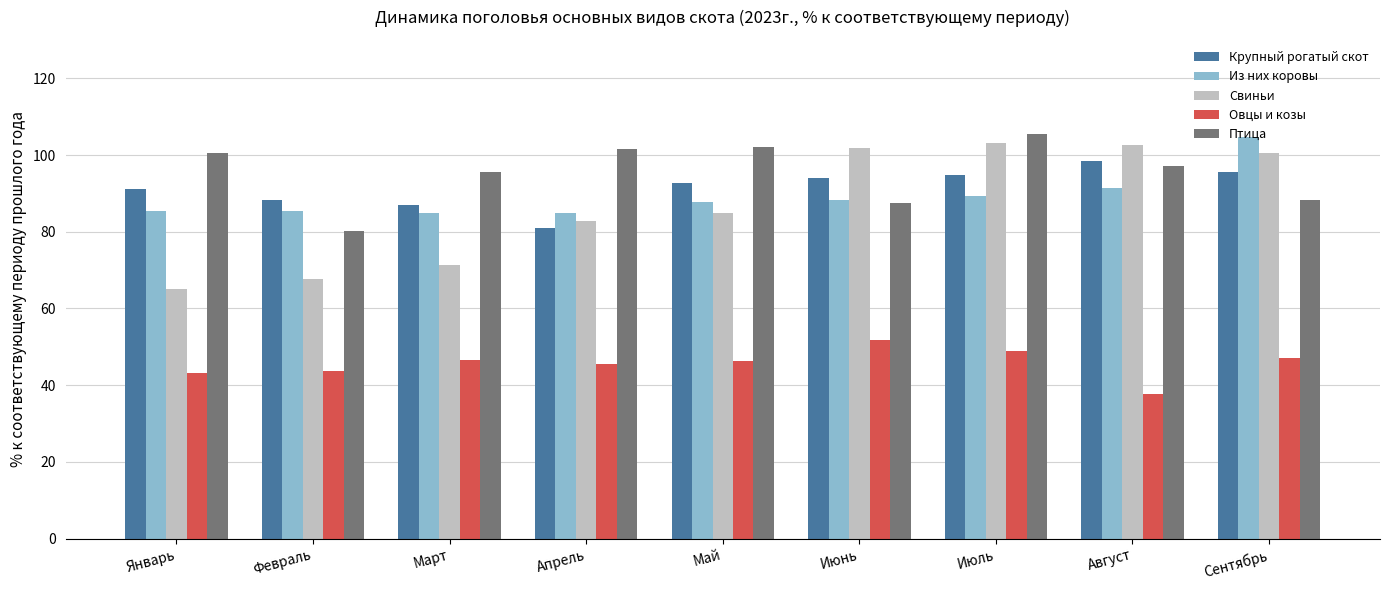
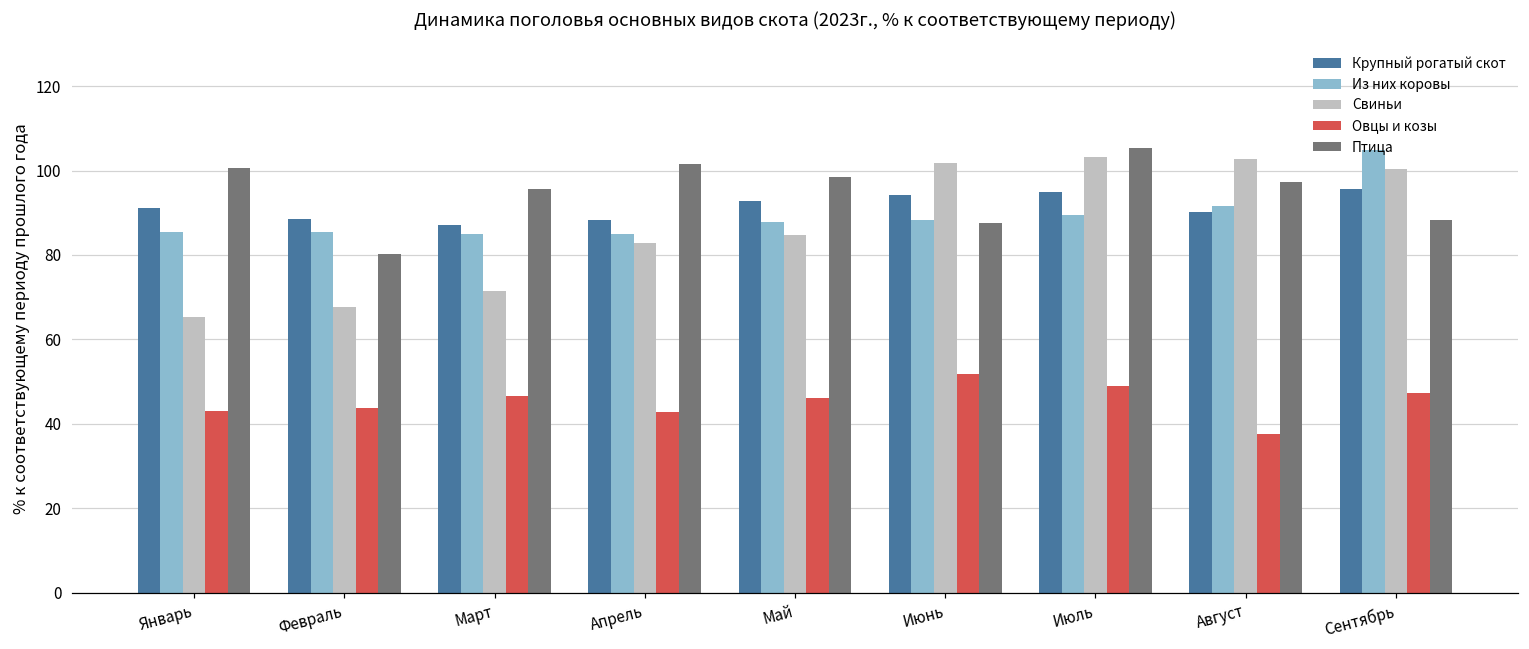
Крупный рогатый скот, Апрель: 81 -> 88
Овцы и козы, Апрель: 46 -> 43
Птица, Май: 102 -> 98
Крупный рогатый скот, Август: 98 -> 90
